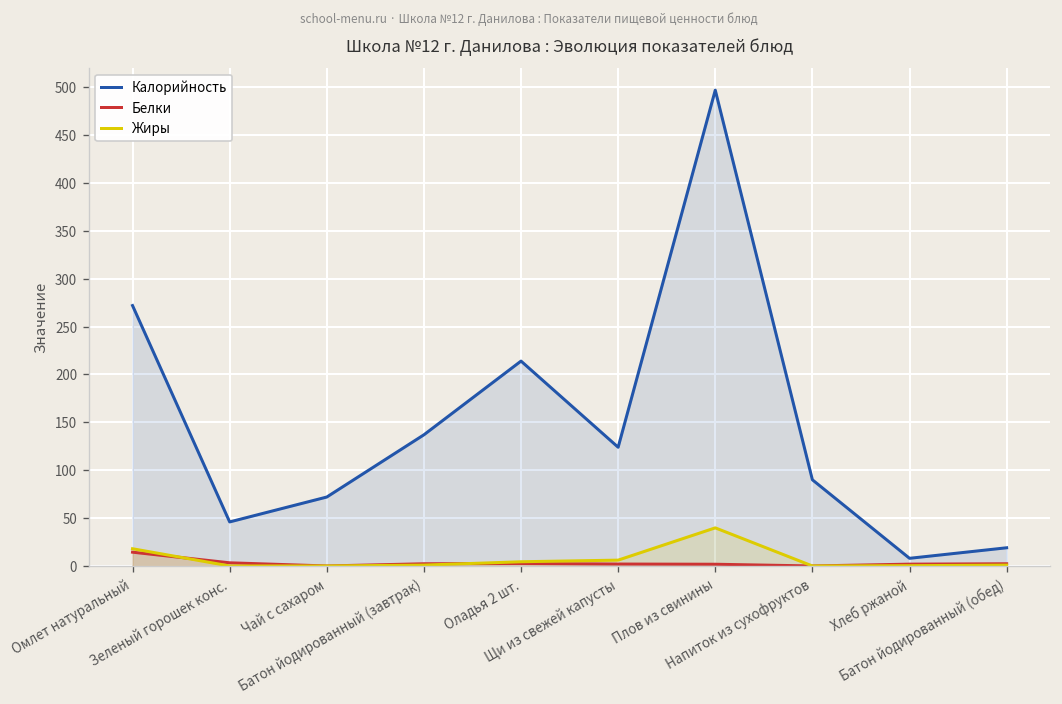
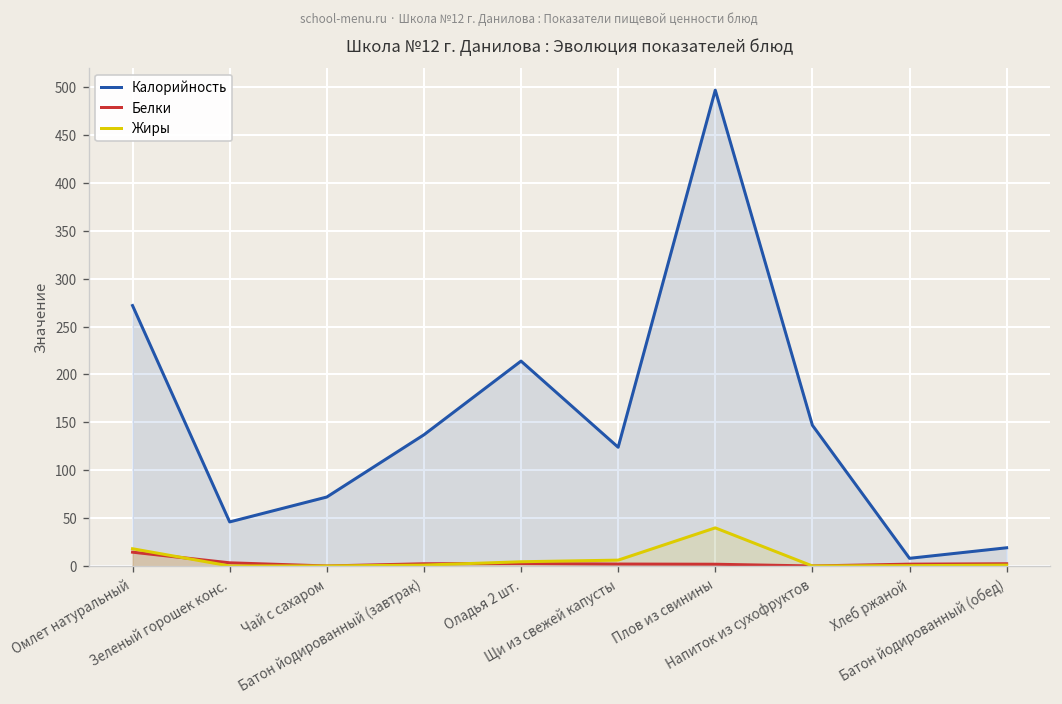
Калорийность, Напиток из сухофруктов: 90 -> 150
